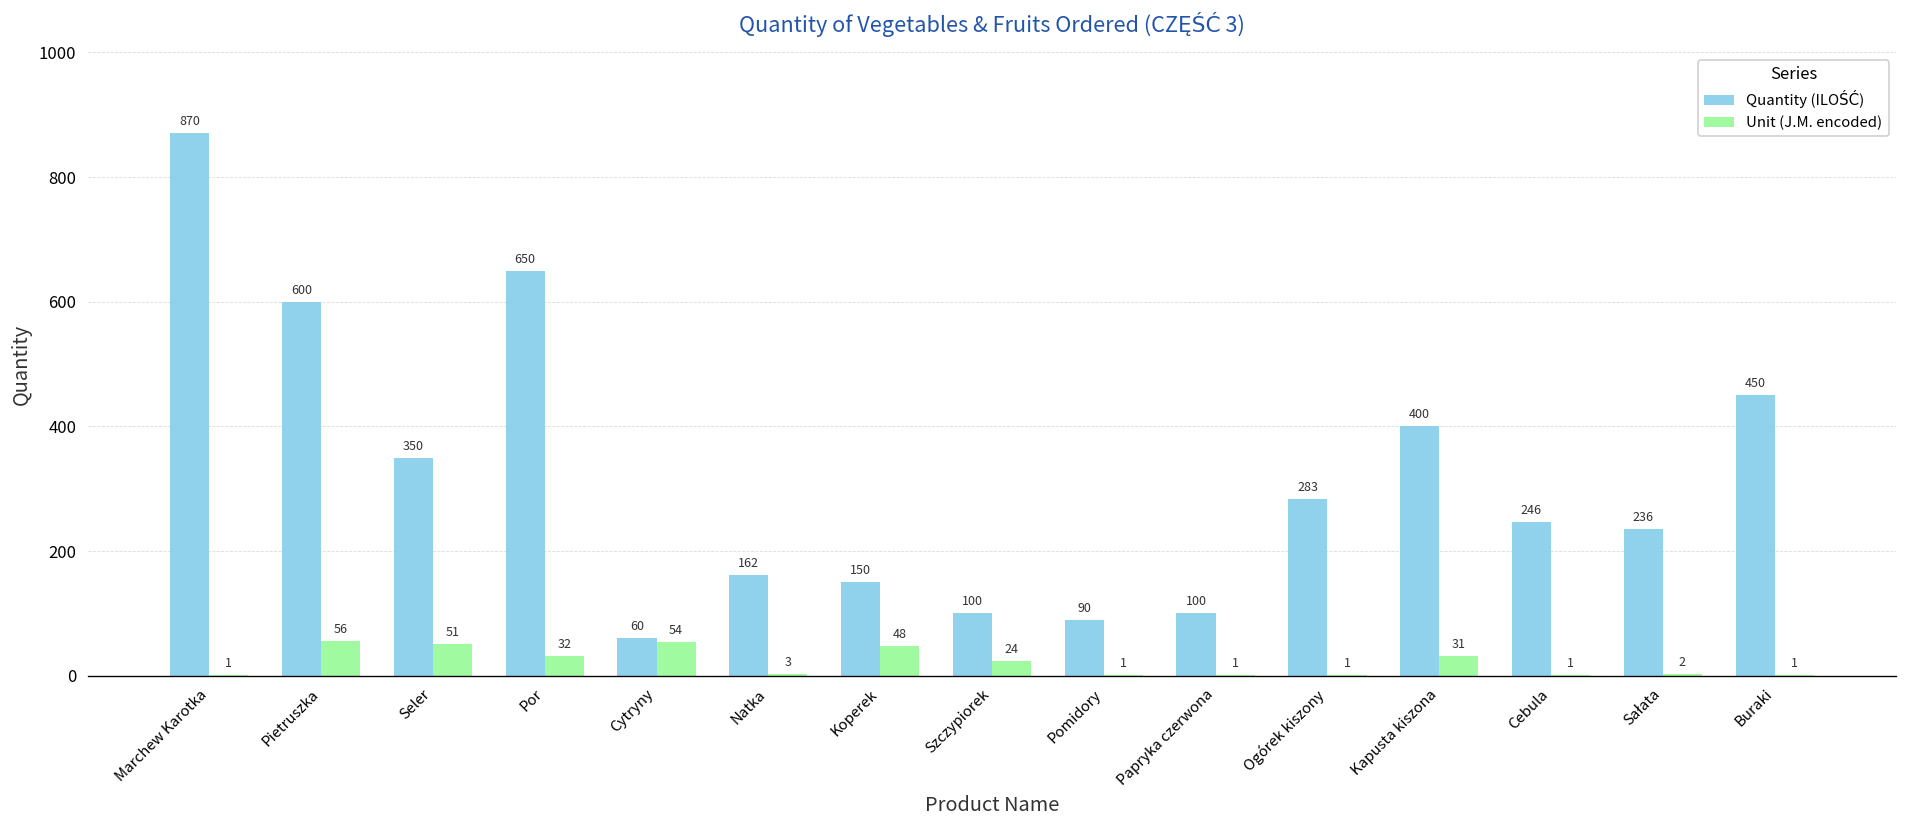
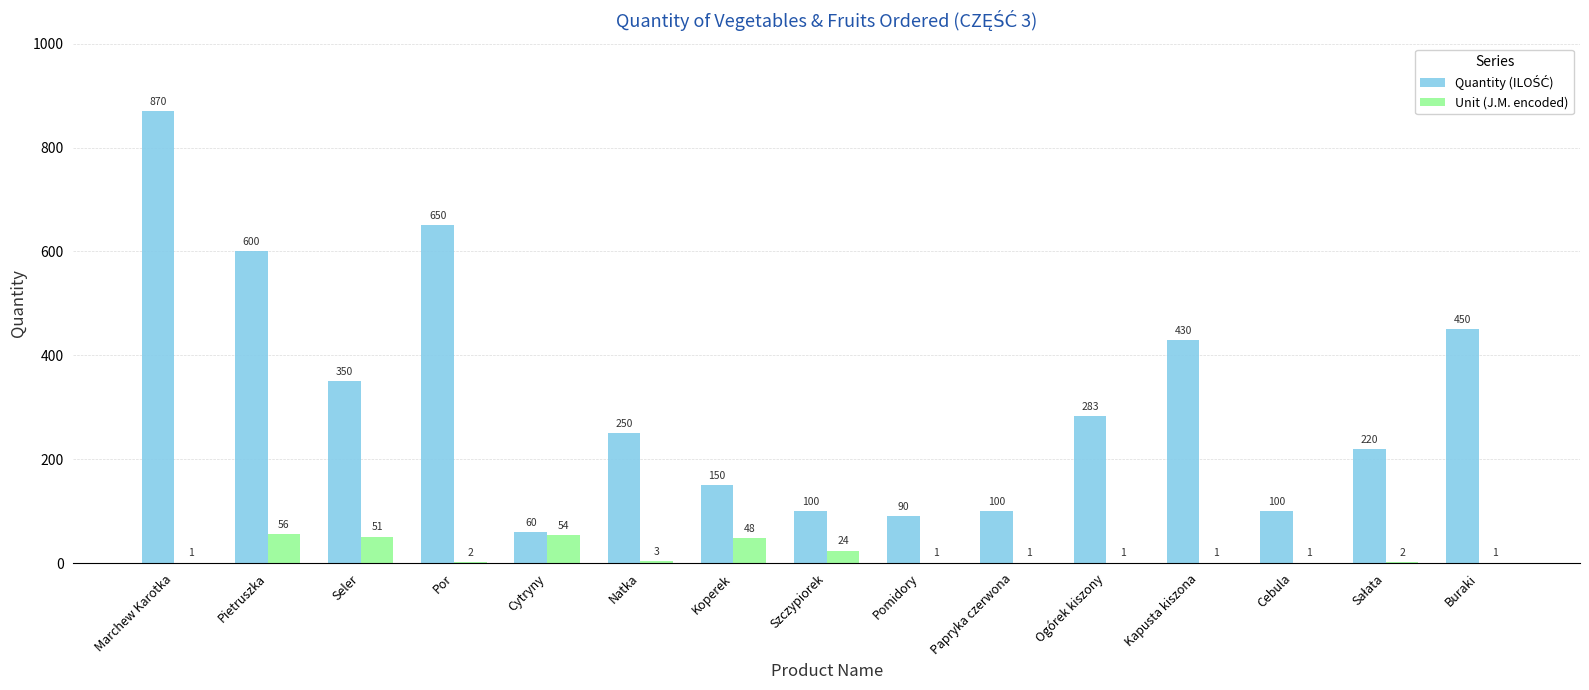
Unit (J.M. encoded), Por: 32 -> 2
Quantity (ILOŚĆ), Natka: 162 -> 250
Quantity (ILOŚĆ), Kapusta kiszona: 400 -> 430
Unit (J.M. encoded), Kapusta kiszona: 31 -> 1
Quantity (ILOŚĆ), Cebula: 246 -> 100
Quantity (ILOŚĆ), Sałata: 236 -> 220
